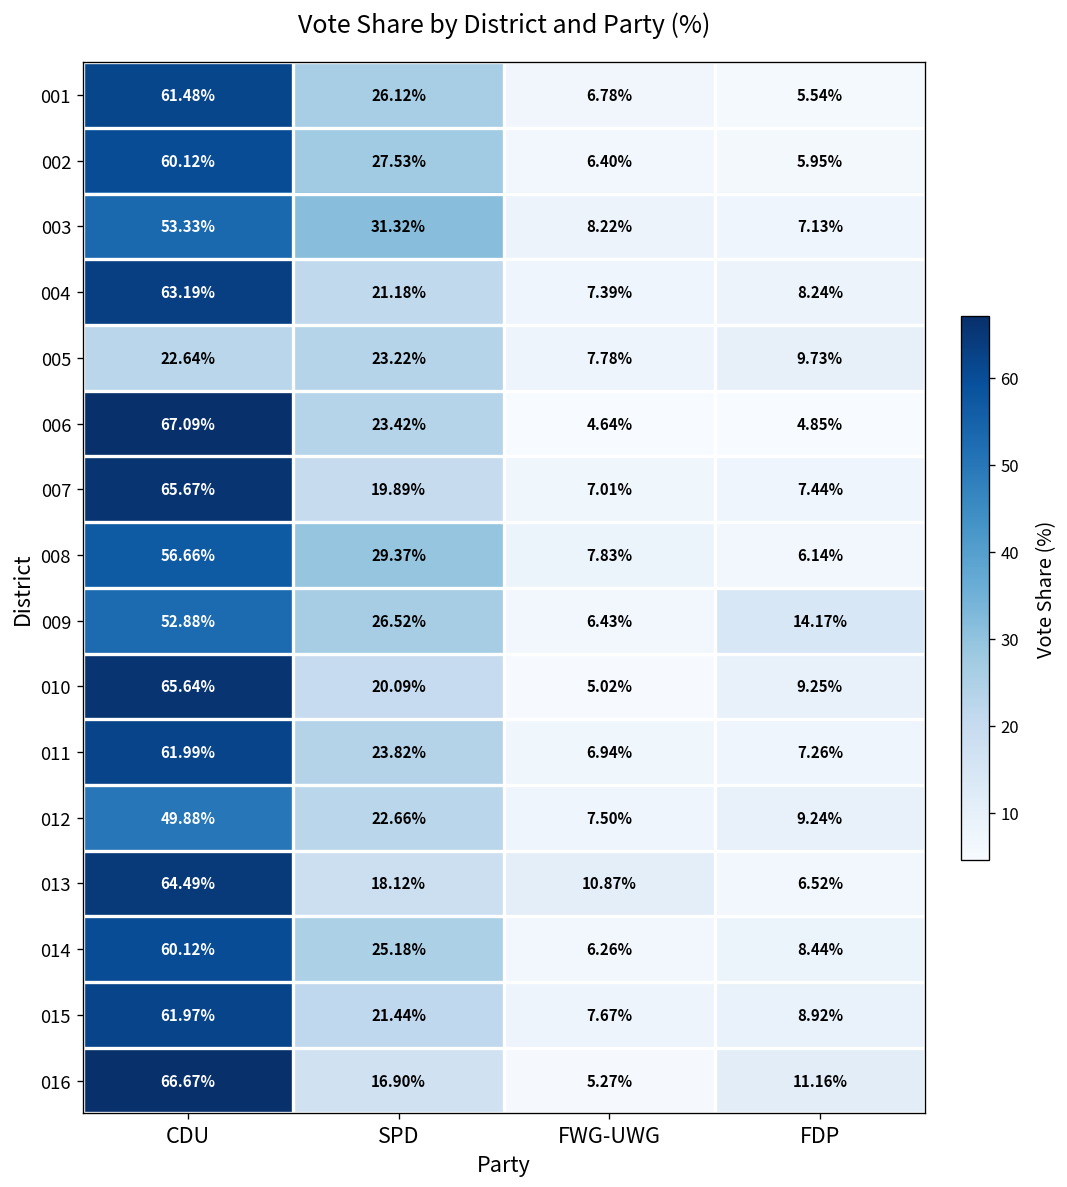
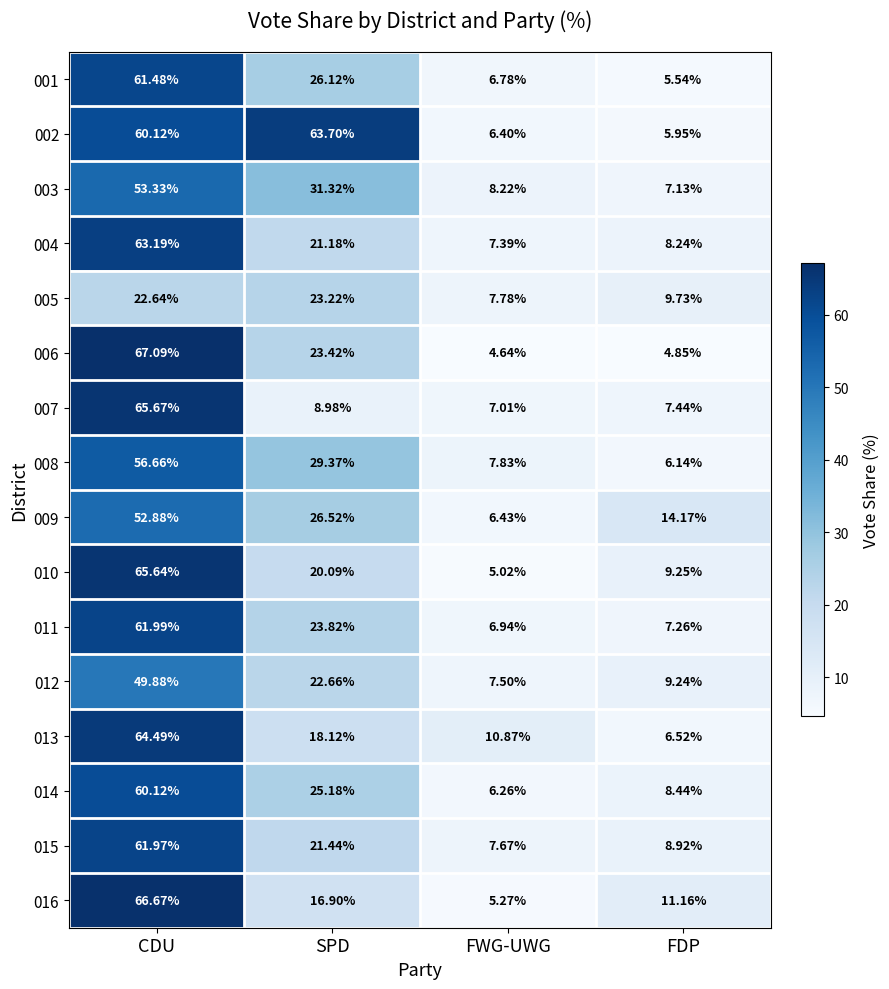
002, SPD: 27.53% -> 63.70%
007, SPD: 19.89% -> 8.98%
